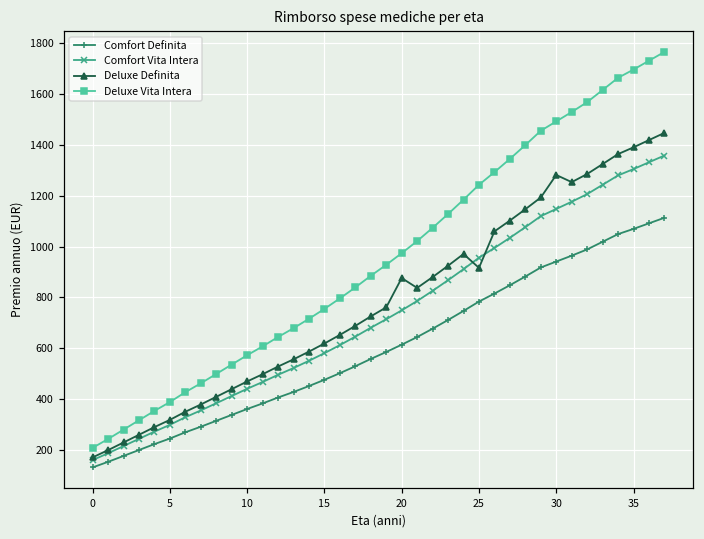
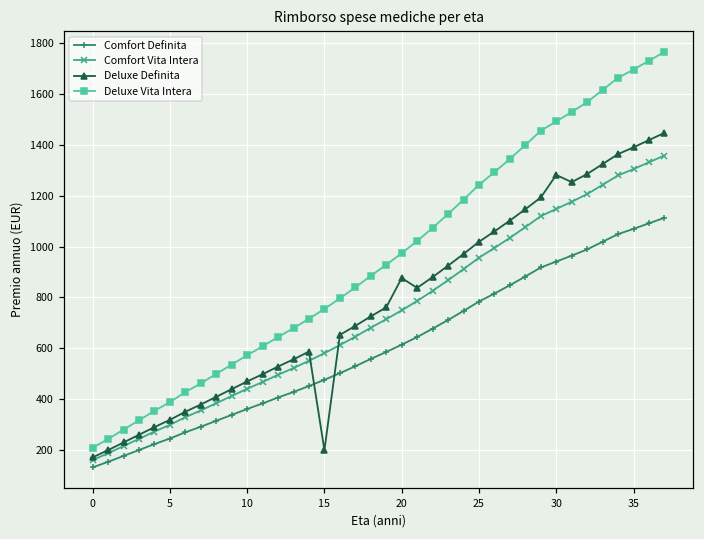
Deluxe Definita, 15: 620 -> 200
Deluxe Definita, 25: 920 -> 1020
